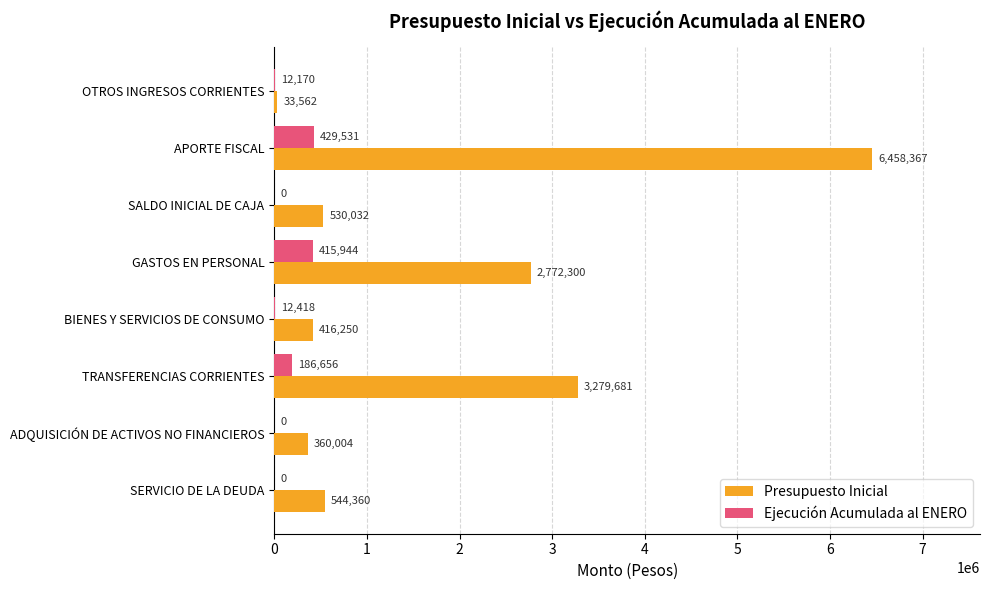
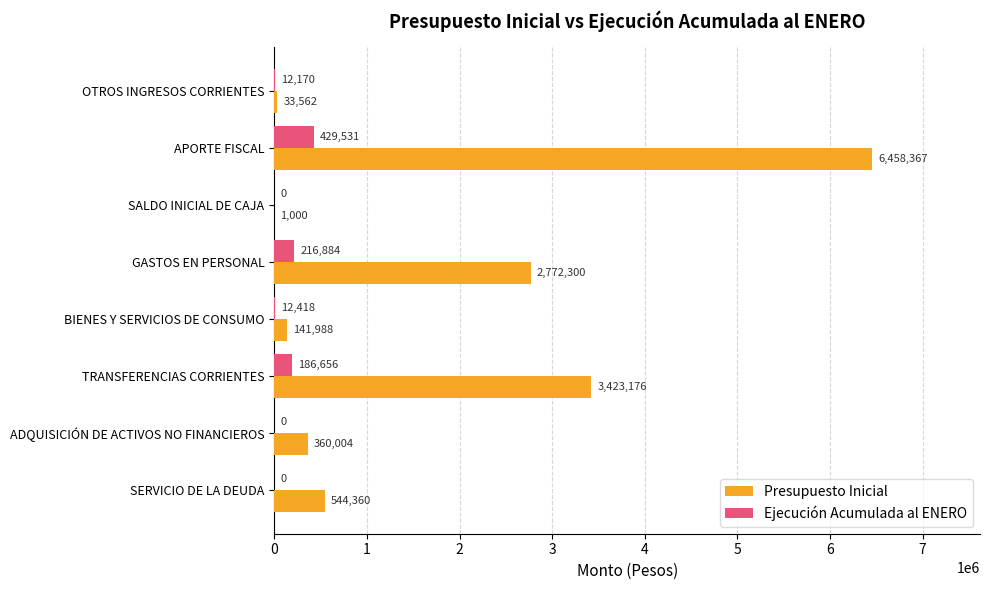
Presupuesto Inicial, SALDO INICIAL DE CAJA: 530,032 -> 1,000
Ejecución Acumulada al ENERO, GASTOS EN PERSONAL: 415,944 -> 216,884
Presupuesto Inicial, BIENES Y SERVICIOS DE CONSUMO: 416,250 -> 141,988
Presupuesto Inicial, TRANSFERENCIAS CORRIENTES: 3,279,681 -> 3,423,176
